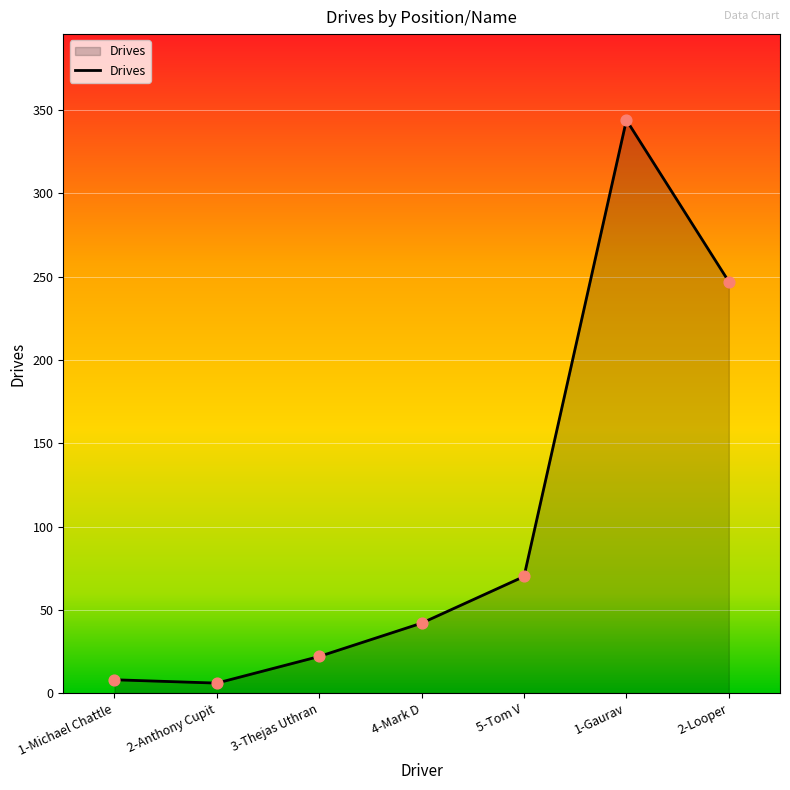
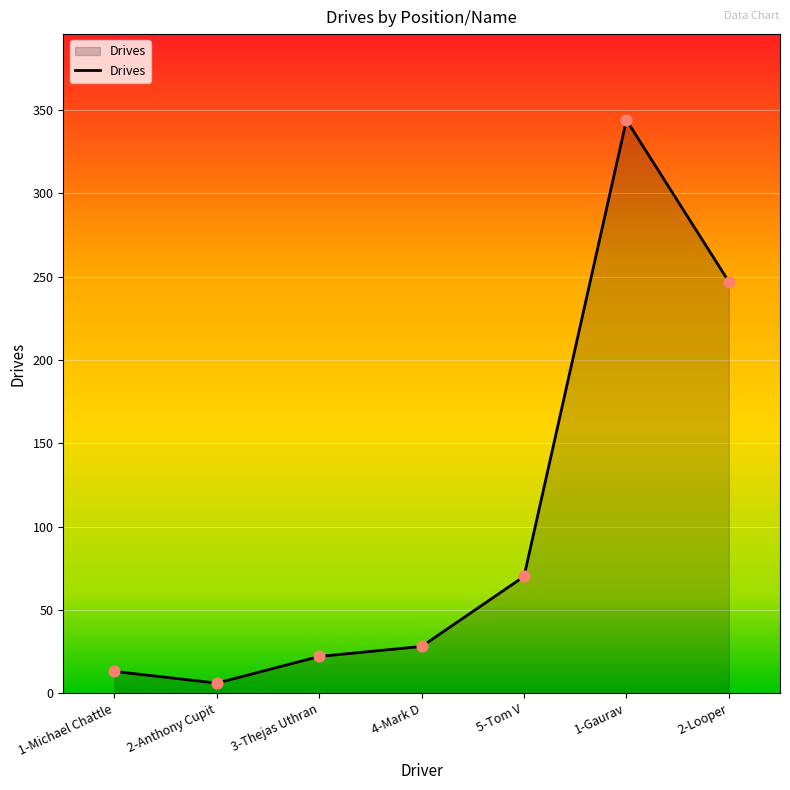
1-Michael Chattle: 8 -> 13
4-Mark D: 42 -> 28
